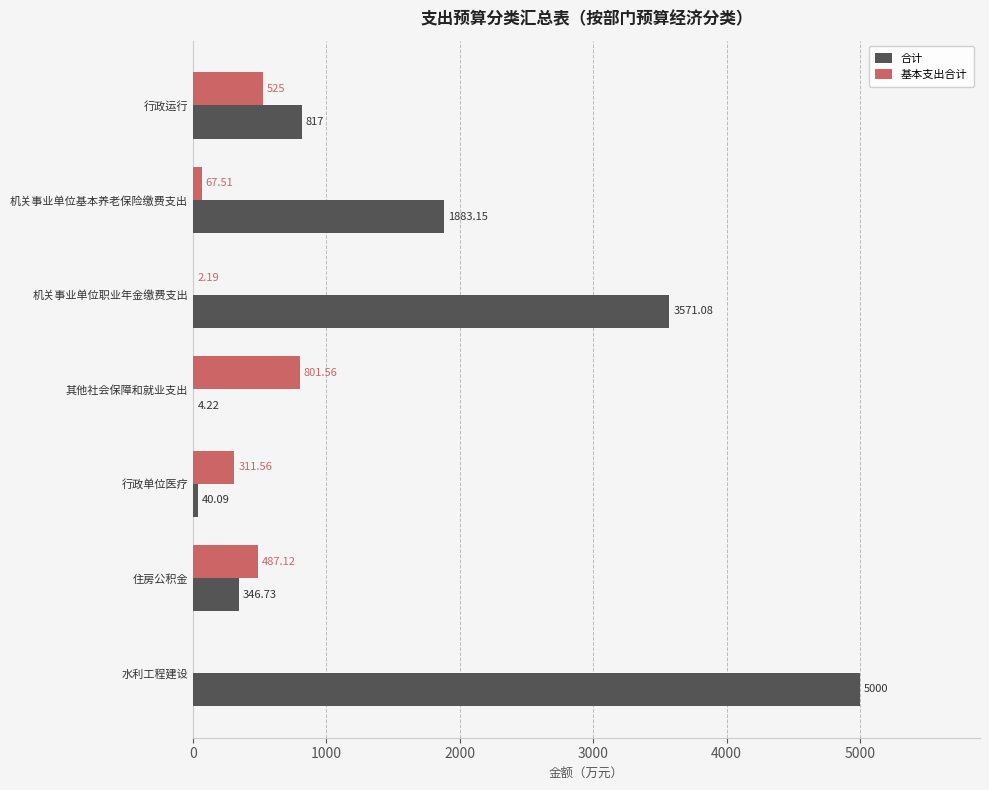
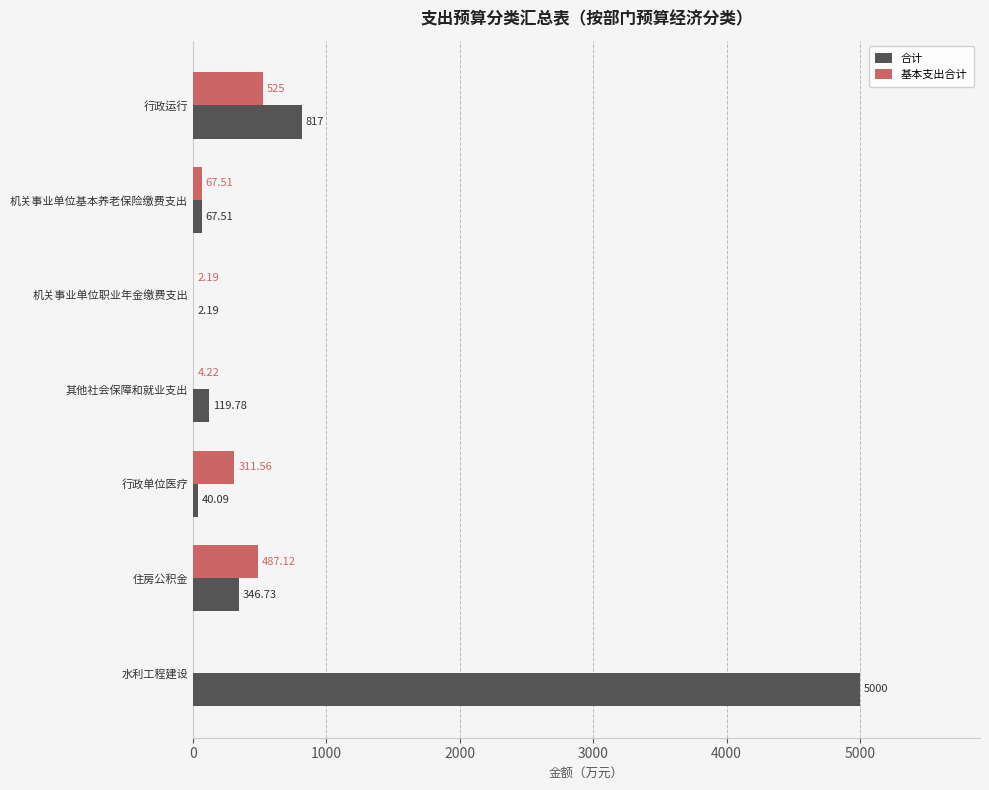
合计, 机关事业单位基本养老保险缴费支出: 1883.15 -> 67.51
合计, 机关事业单位职业年金缴费支出: 3571.08 -> 2.19
基本支出合计, 其他社会保障和就业支出: 801.56 -> 4.22
合计, 其他社会保障和就业支出: 4.22 -> 119.78
